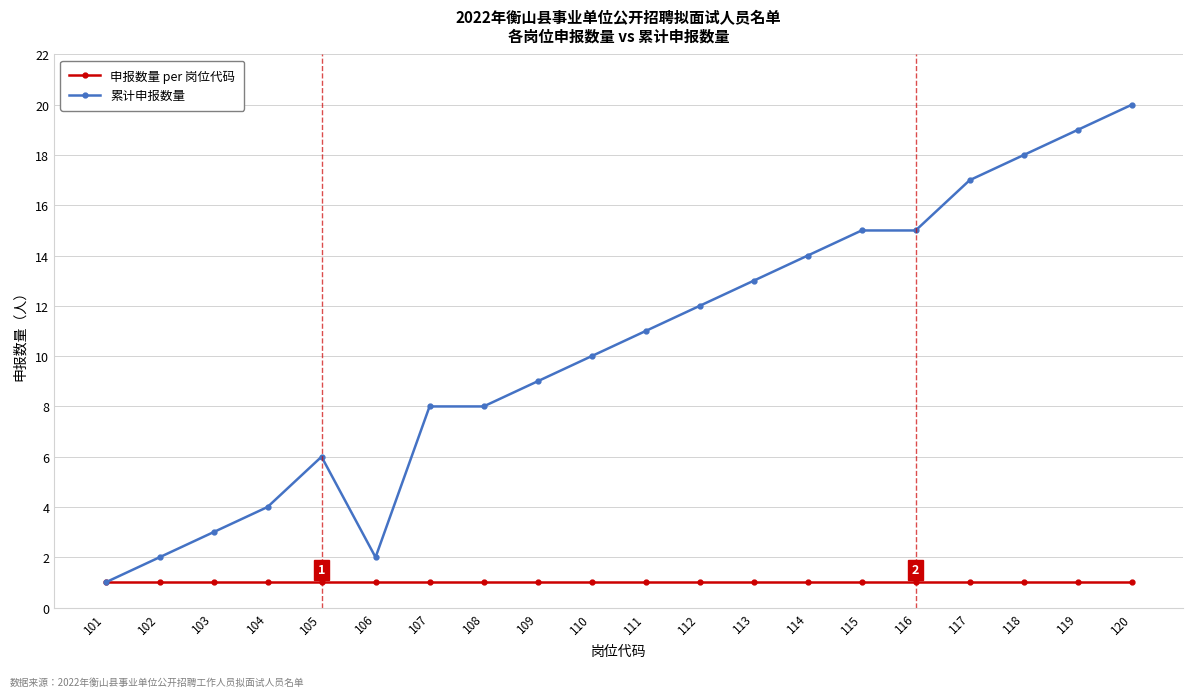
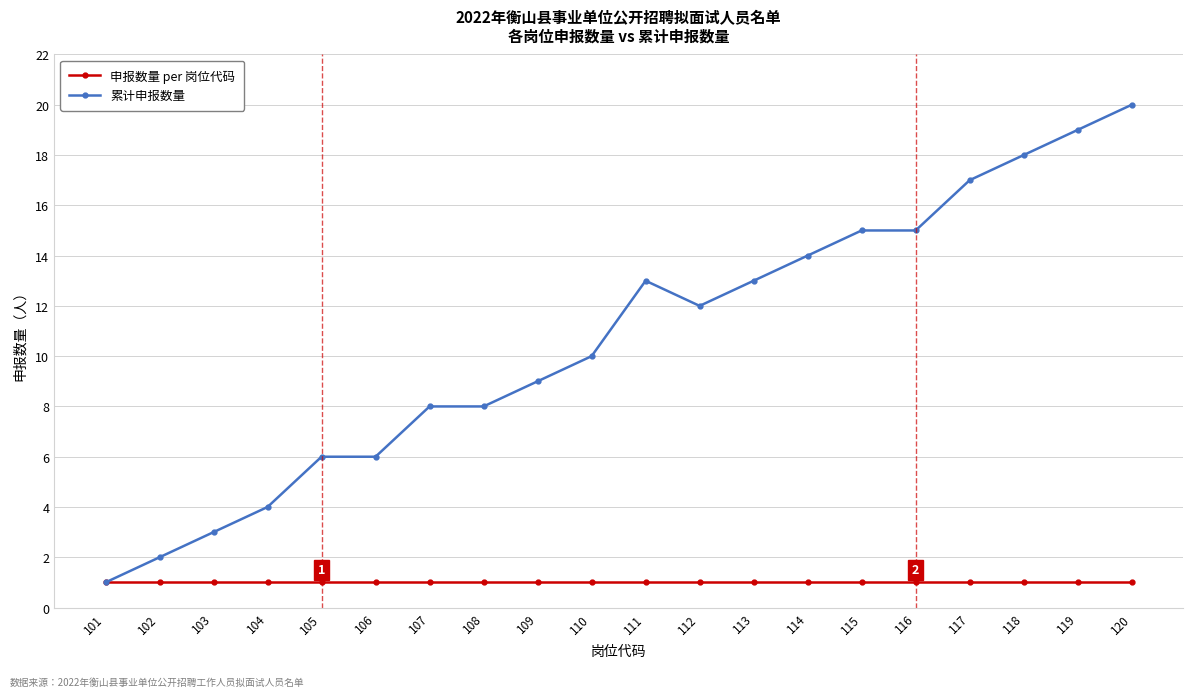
累计申报数量, 106: 2 -> 6
累计申报数量, 111: 11 -> 13
